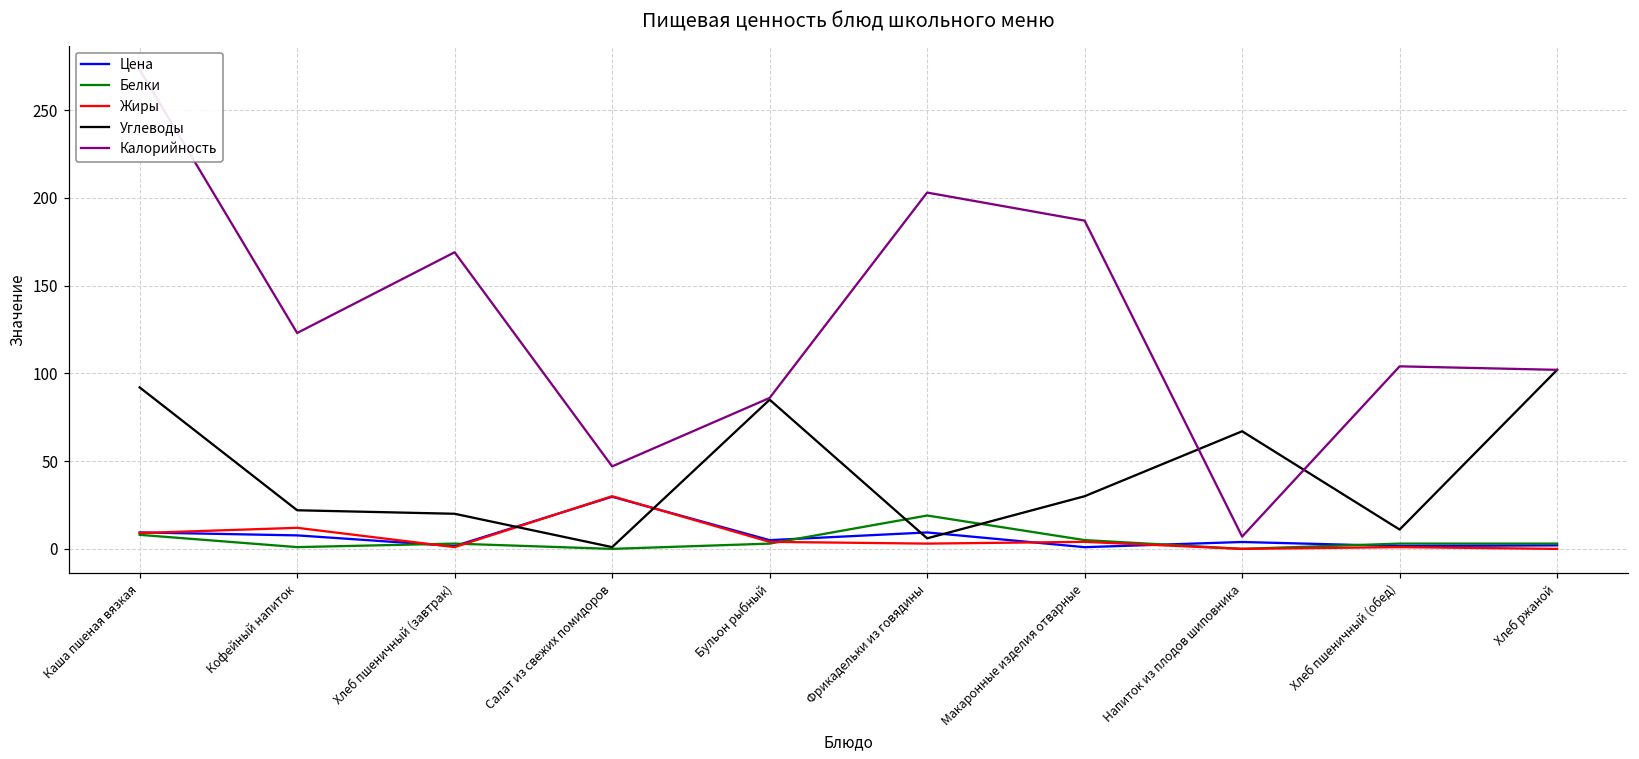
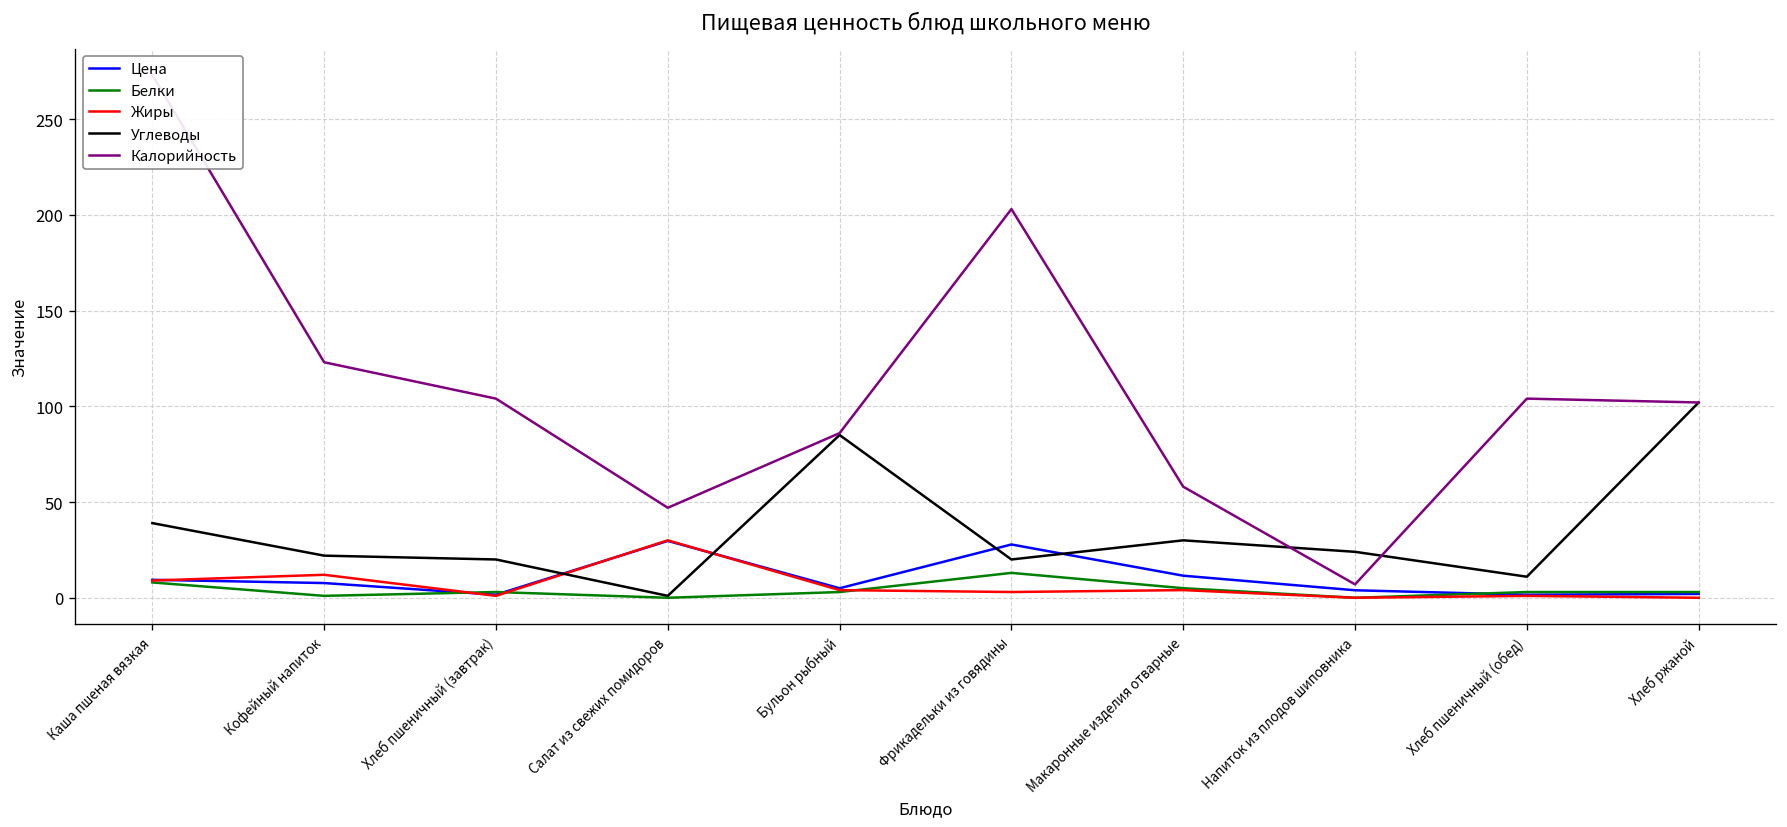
Углеводы, Каша пшеная вязкая: 92 -> 39
Калорийность, Хлеб пшеничный (завтрак): 169 -> 104
Цена, Фрикадельки из говядины: 9 -> 28
Белки, Фрикадельки из говядины: 19 -> 13
Углеводы, Фрикадельки из говядины: 6 -> 20
Цена, Макаронные изделия отварные: 1 -> 12
Калорийность, Макаронные изделия отварные: 187 -> 58
Углеводы, Напиток из плодов шиповника: 67 -> 24
